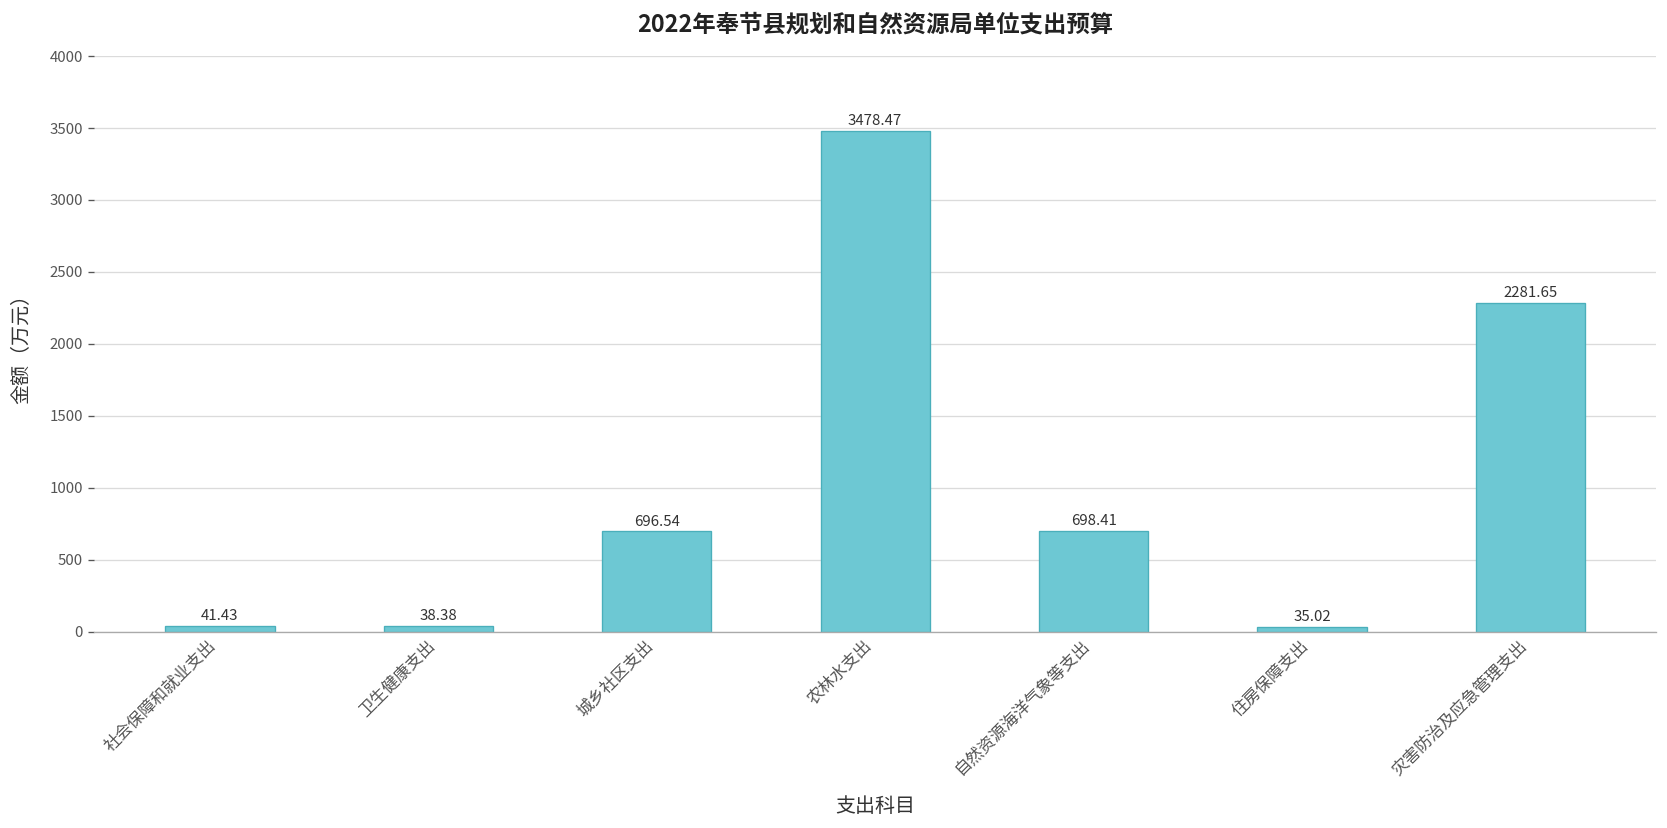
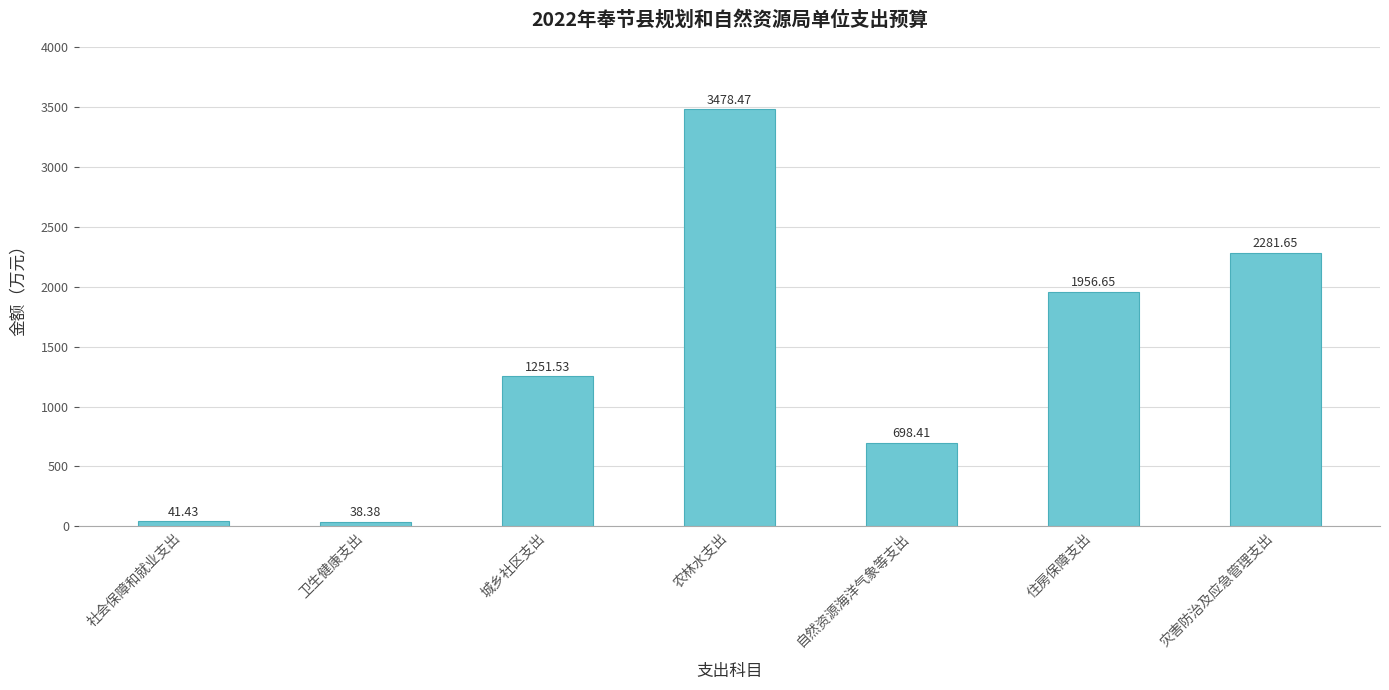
城乡社区支出: 696.54 -> 1251.53
住房保障支出: 35.02 -> 1956.65
